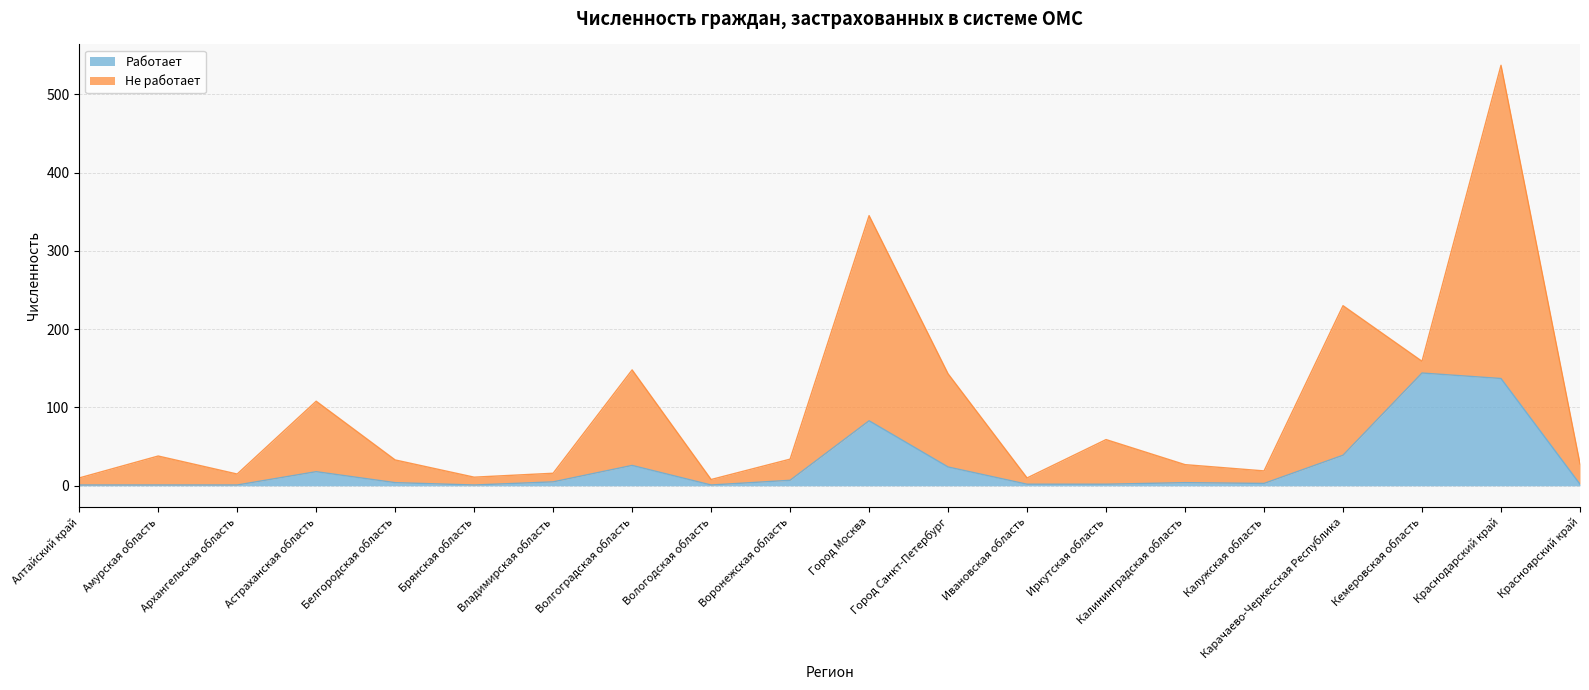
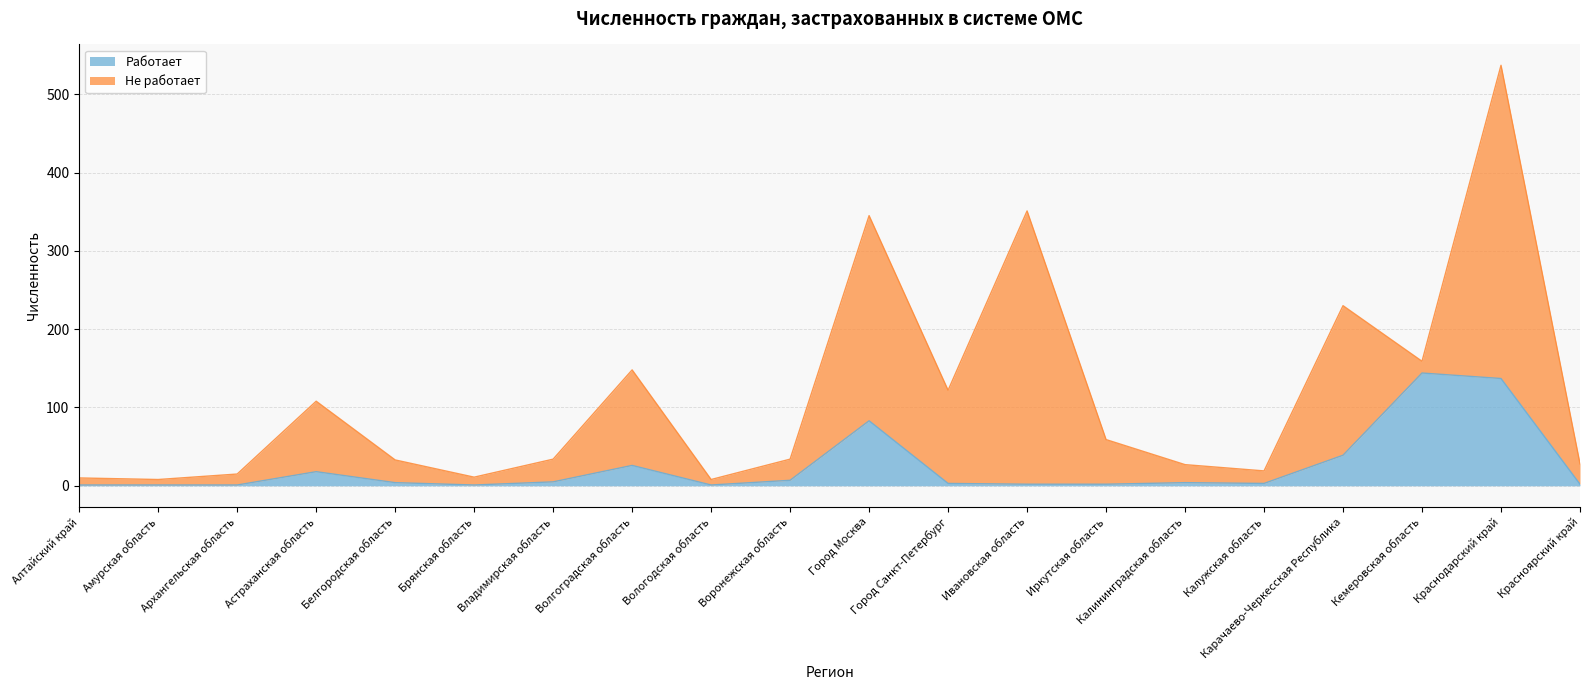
Не работает, Амурская область: 40 -> 10
Не работает, Владимирская область: 10 -> 30
Работает, Город Санкт-Петербург: 20 -> 0
Не работает, Ивановская область: 10 -> 350
